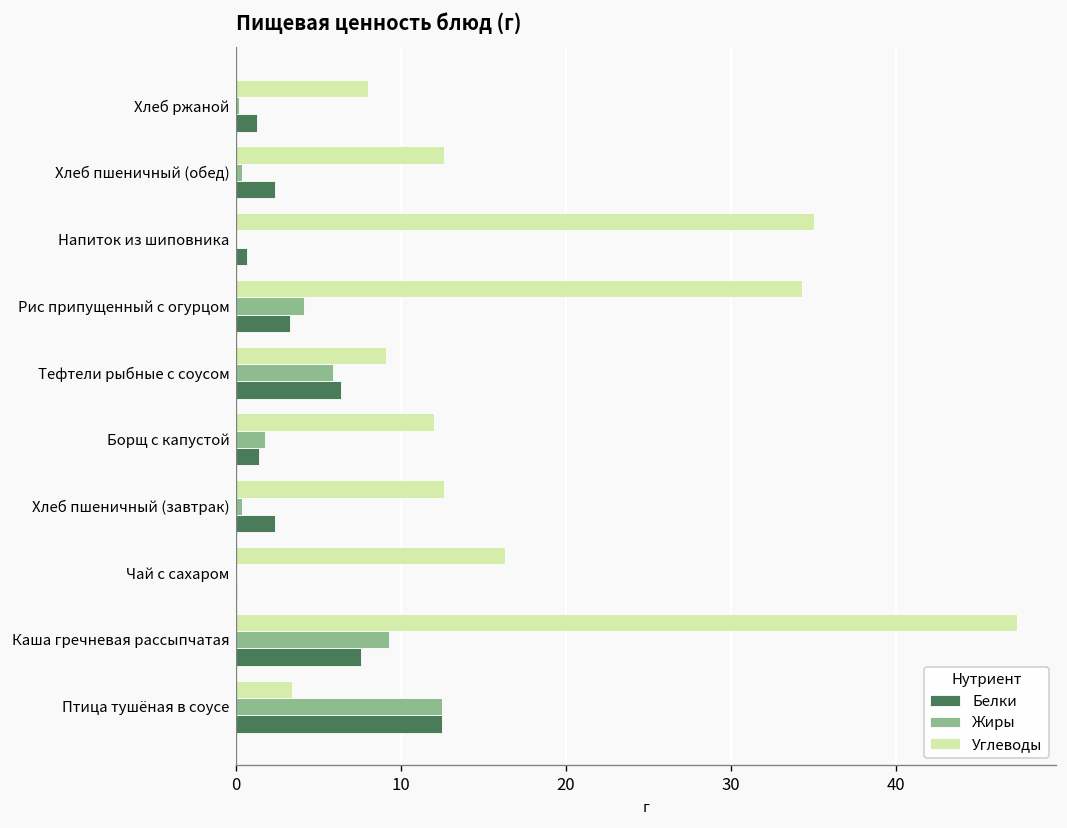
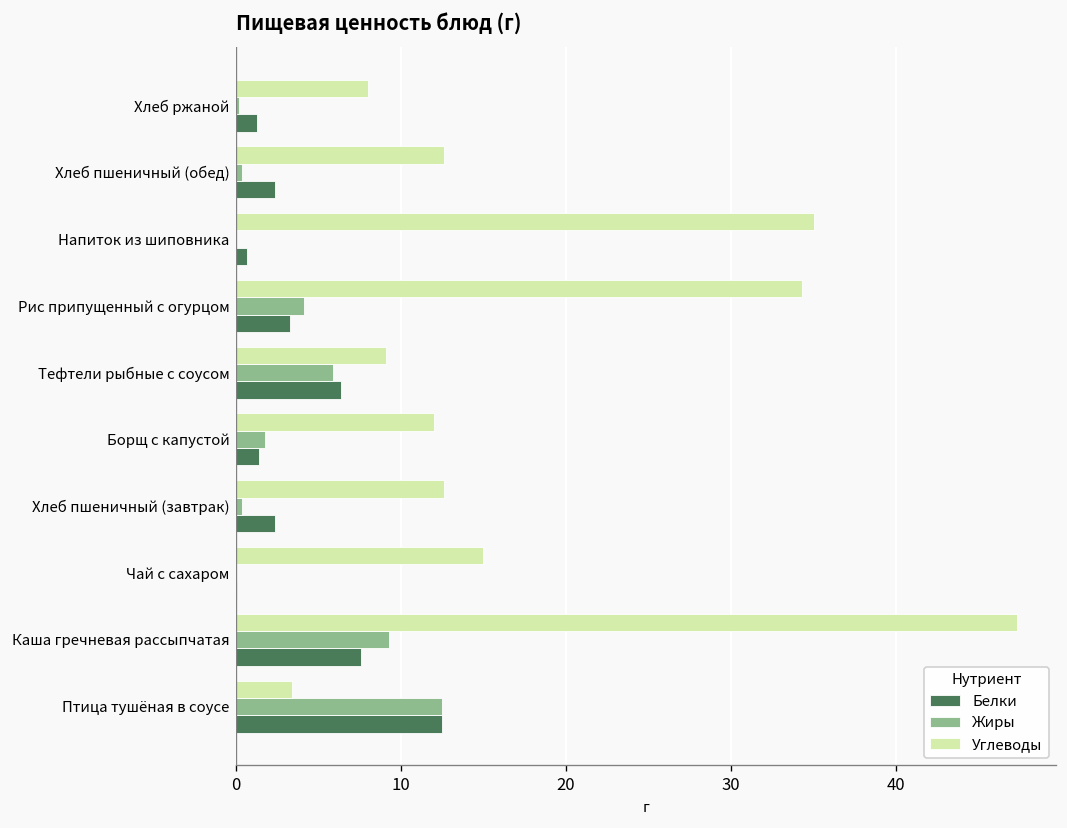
Углеводы, Чай с сахаром: 16.3 -> 15.0
